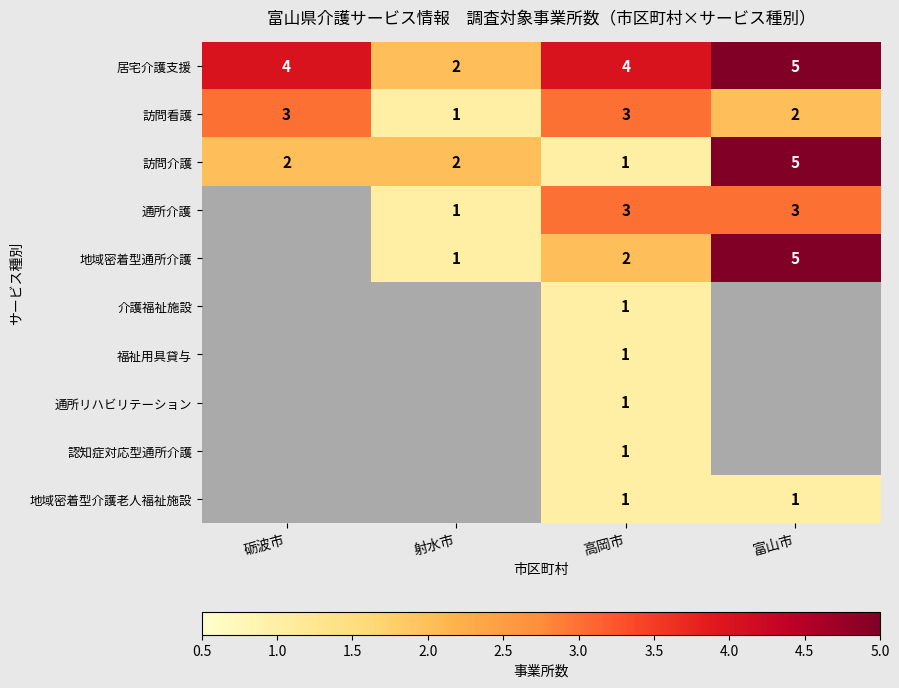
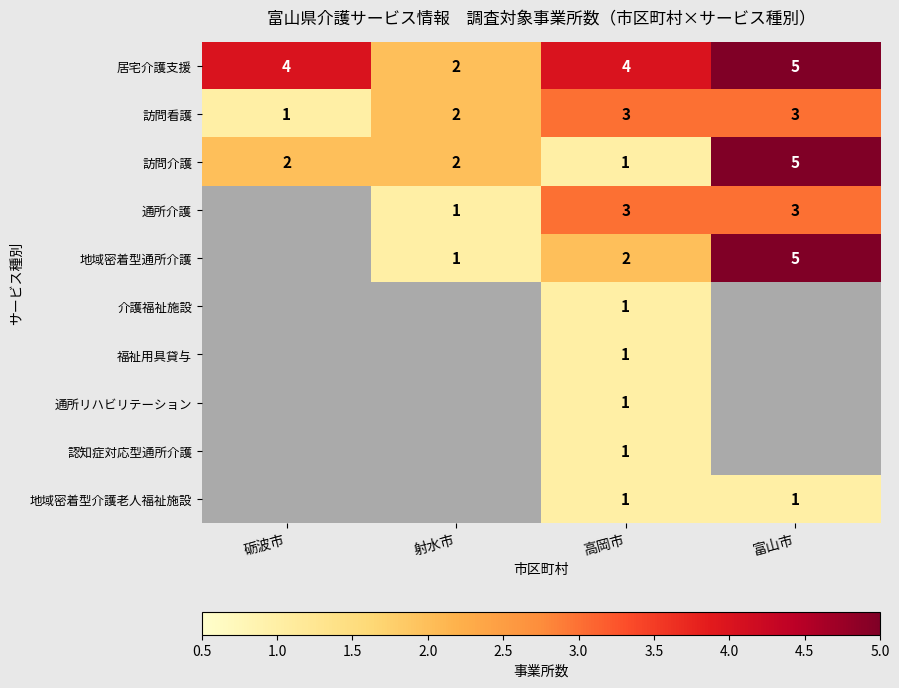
訪問看護, 砺波市: 3 -> 1
訪問看護, 射水市: 1 -> 2
訪問看護, 富山市: 2 -> 3
